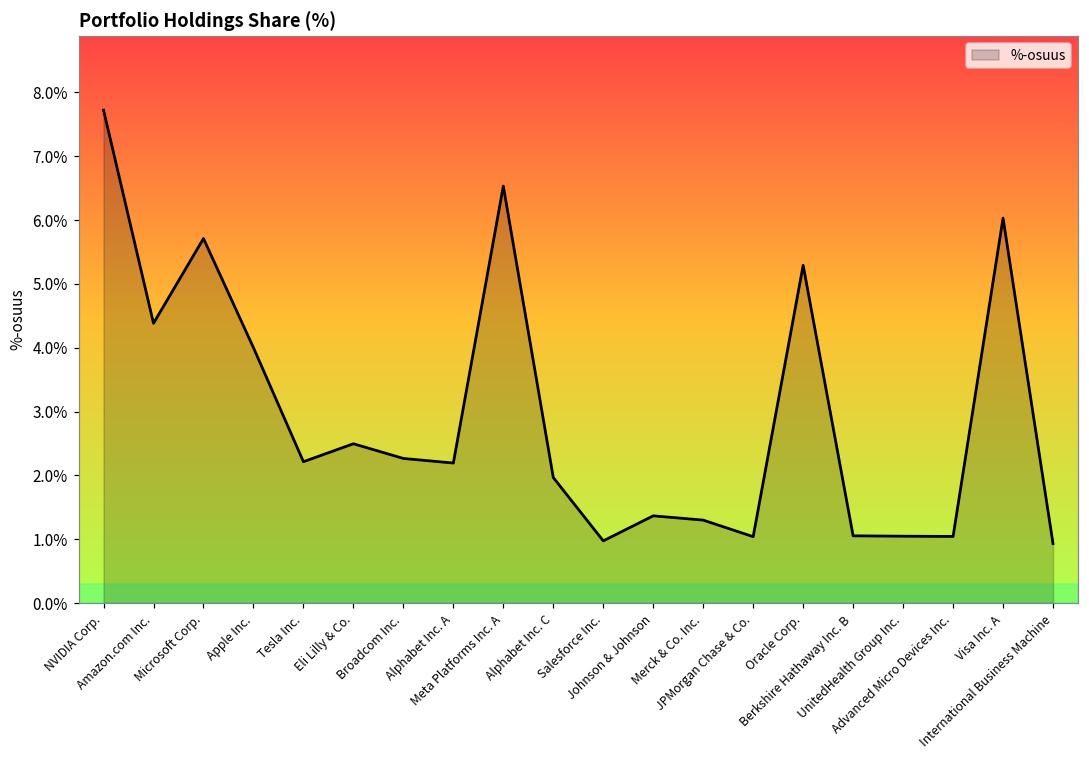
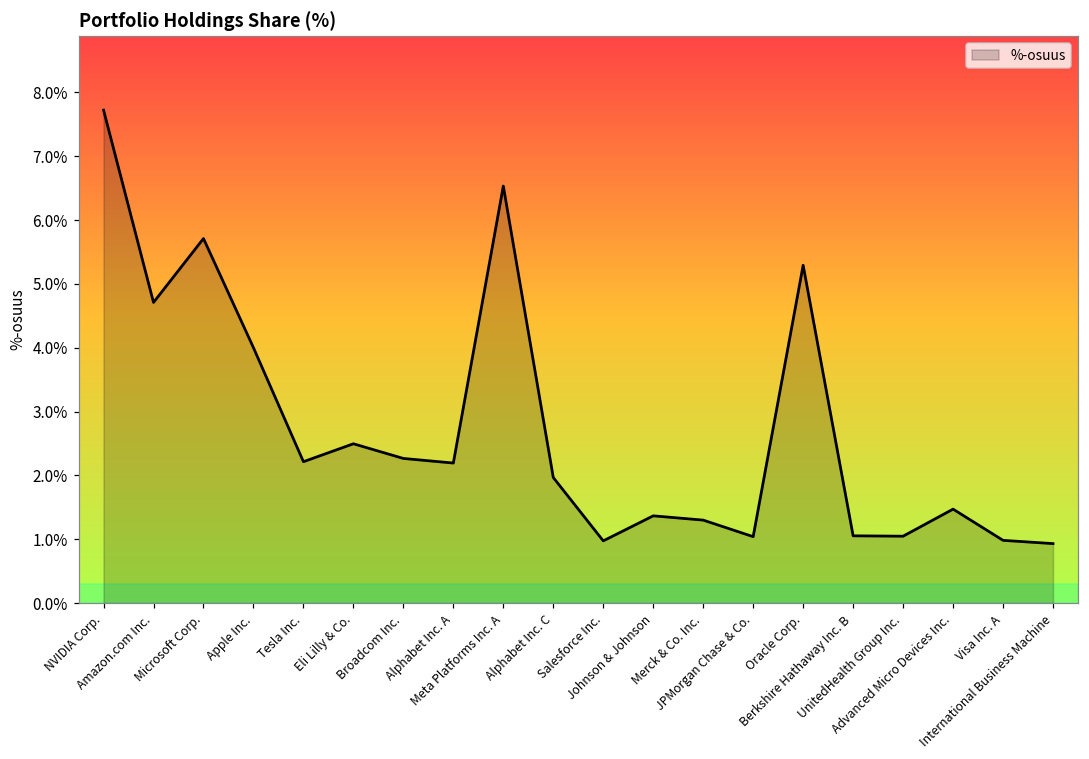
Amazon.com Inc.: 4.4% -> 4.7%
Advanced Micro Devices Inc.: 1.0% -> 1.5%
Visa Inc. A: 6.0% -> 1.0%
